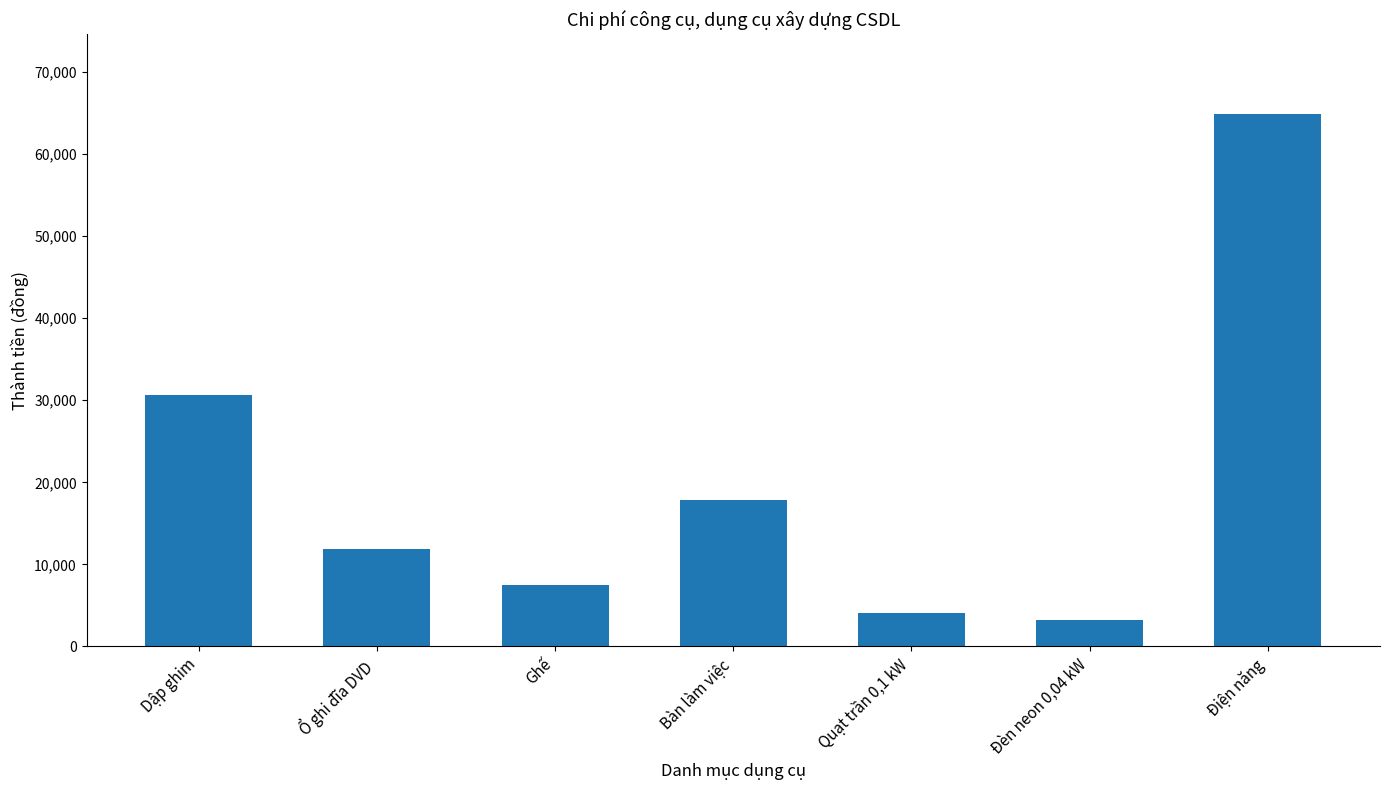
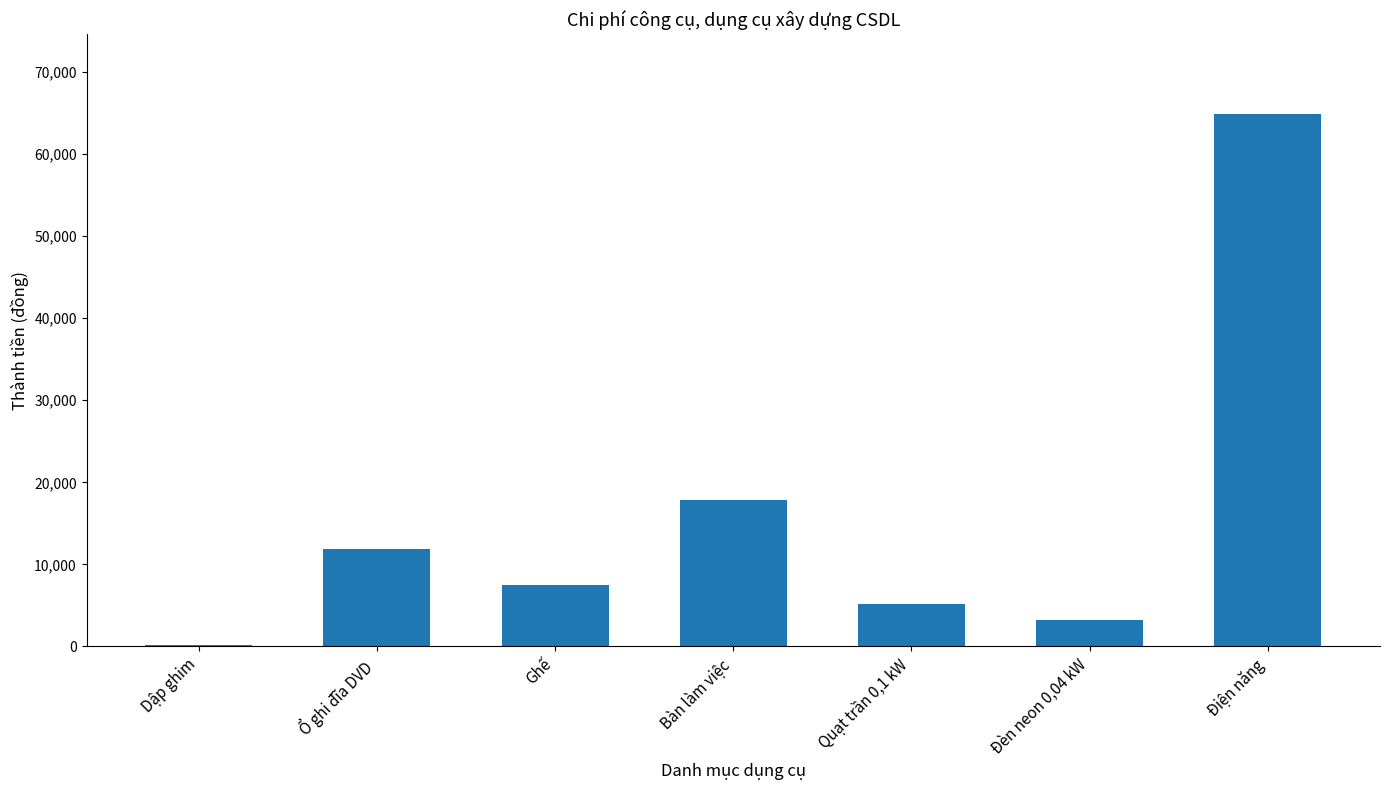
Dập ghim: 31,000 -> 0
Quạt trần 0,1 kW: 4,000 -> 5,000
